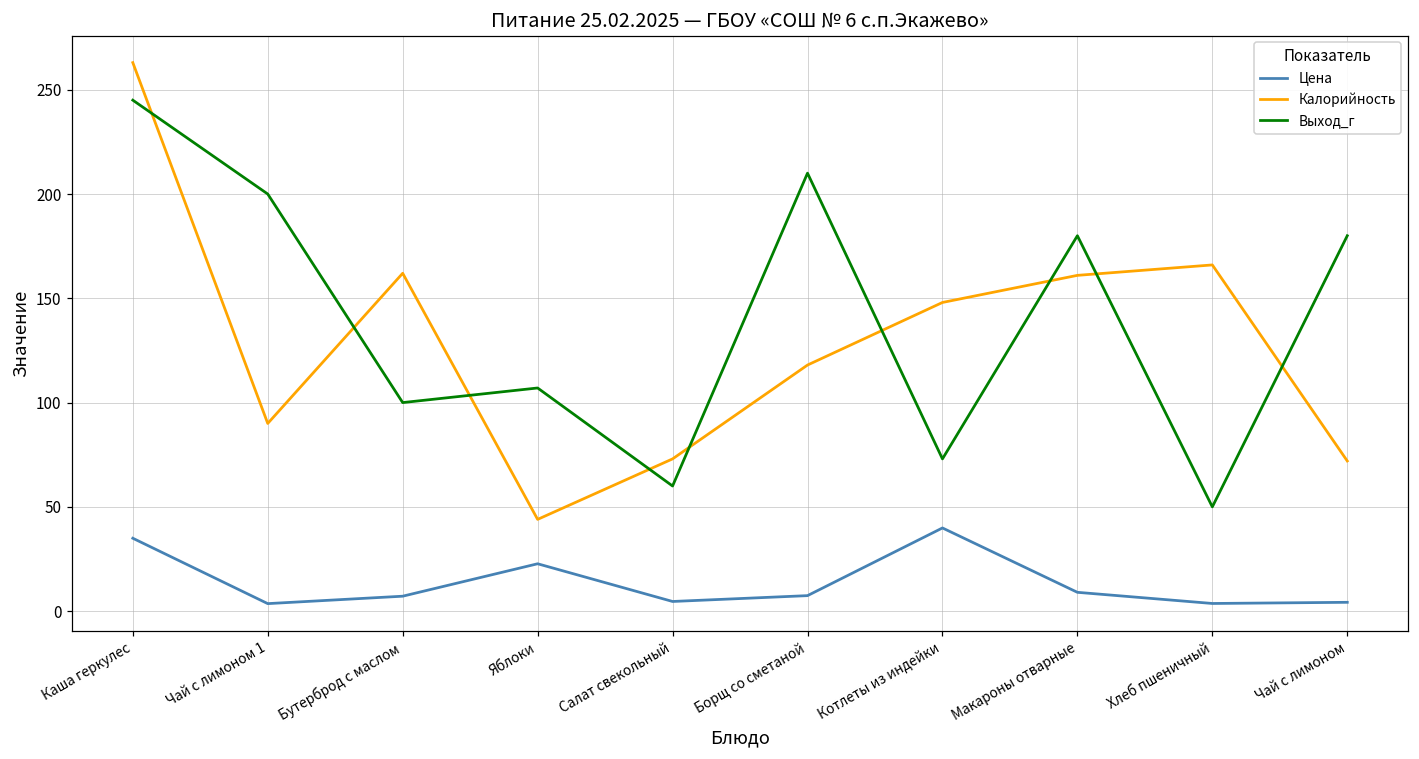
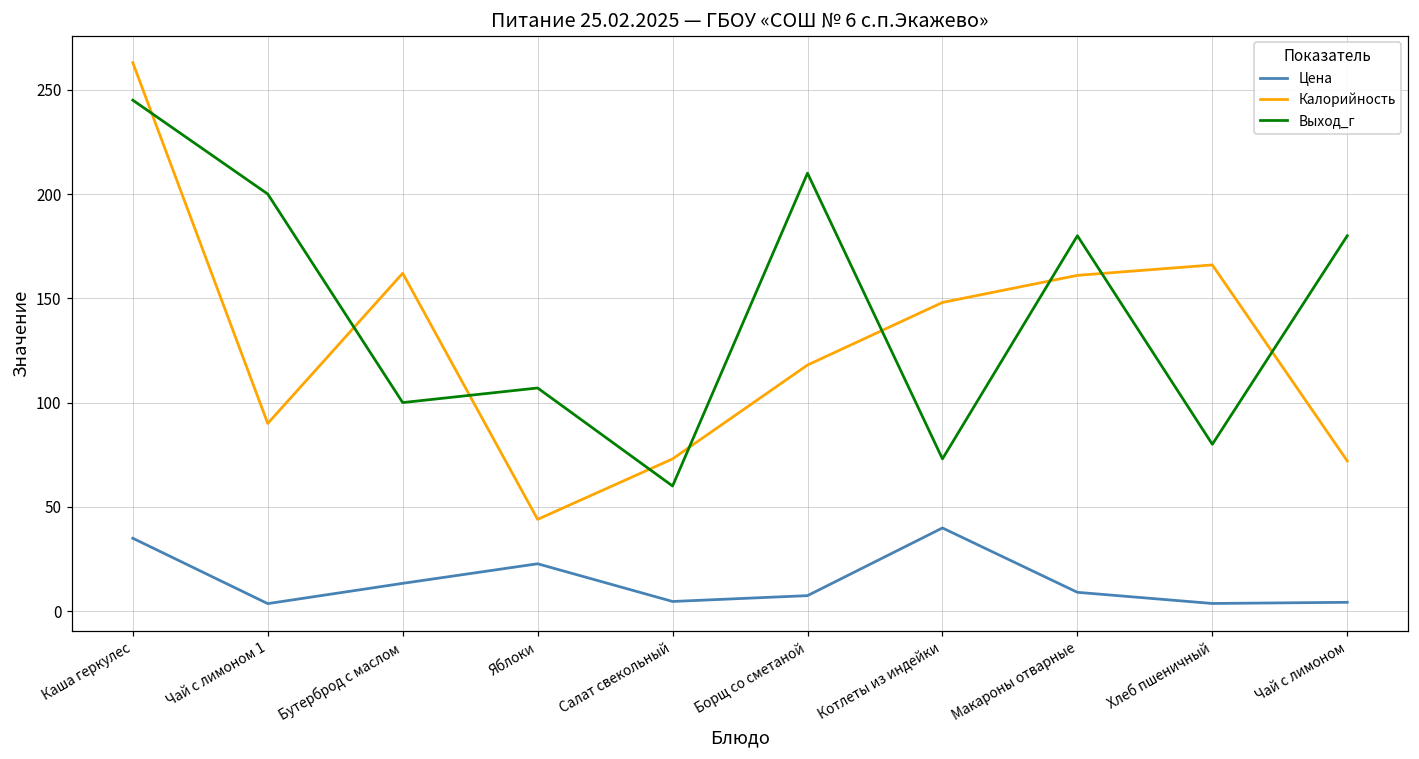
Цена, Бутерброд с маслом: 7 -> 13
Выход_г, Хлеб пшеничный: 50 -> 80
